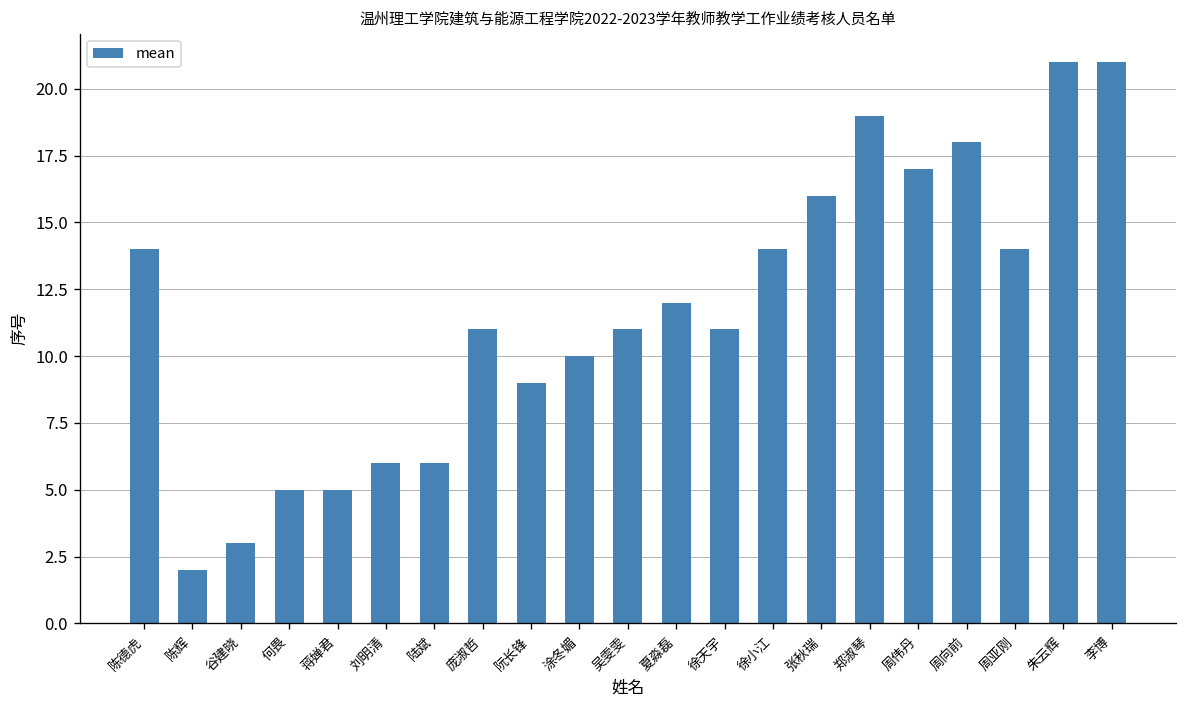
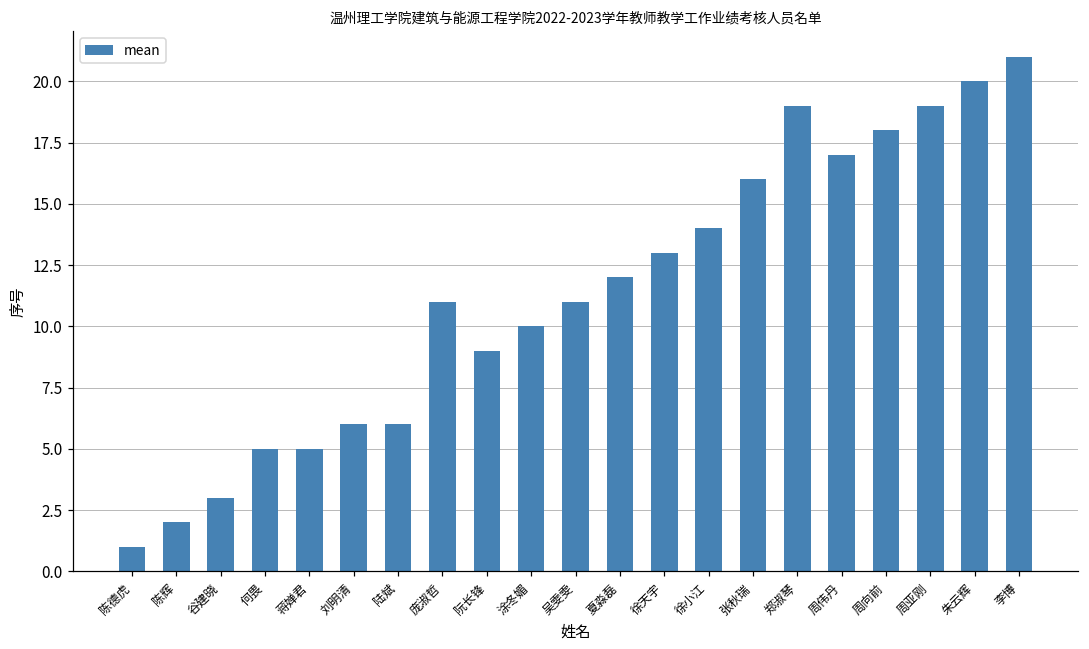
陈德虎: 14 -> 1
徐天宇: 11 -> 13
周亚刚: 14 -> 19
朱云辉: 21 -> 20
